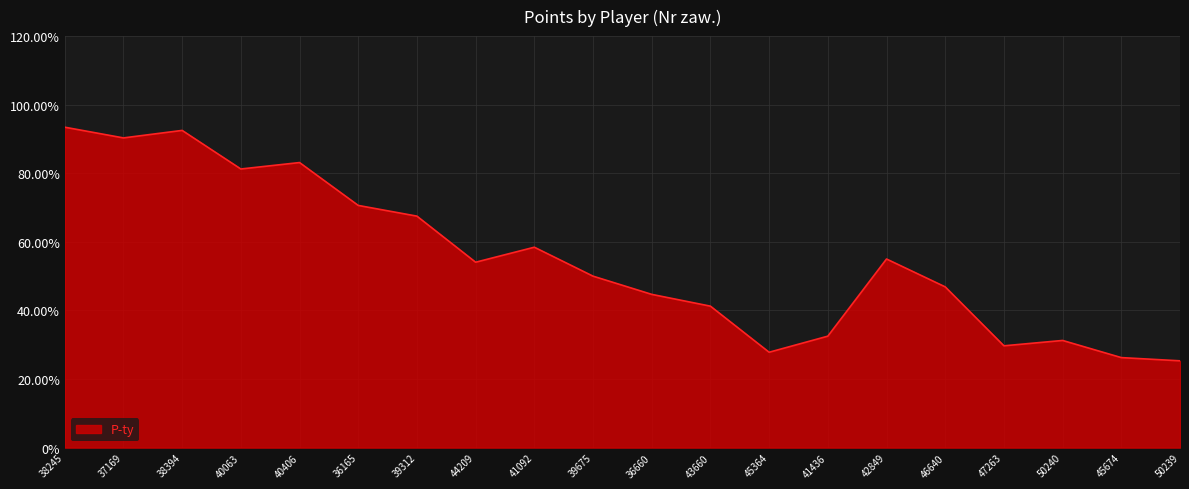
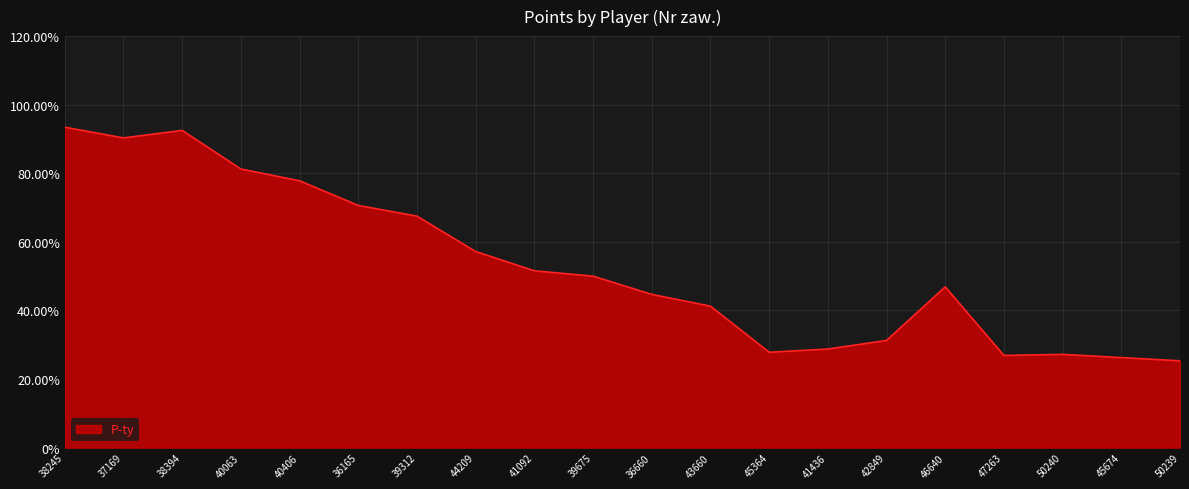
40406: 83% -> 78%
44209: 54% -> 57%
41092: 58% -> 52%
41436: 33% -> 29%
42849: 55% -> 31%
47263: 30% -> 27%
50240: 31% -> 27%
